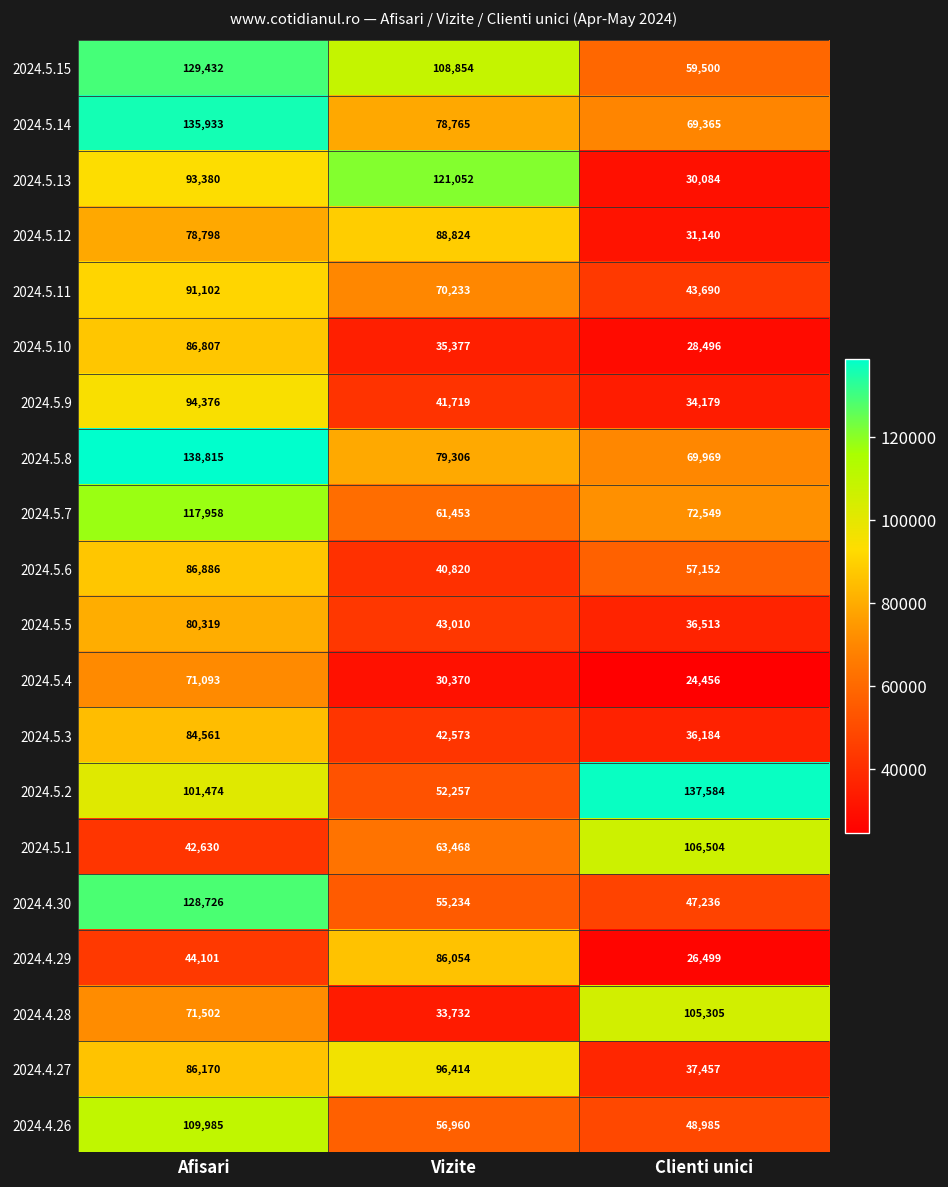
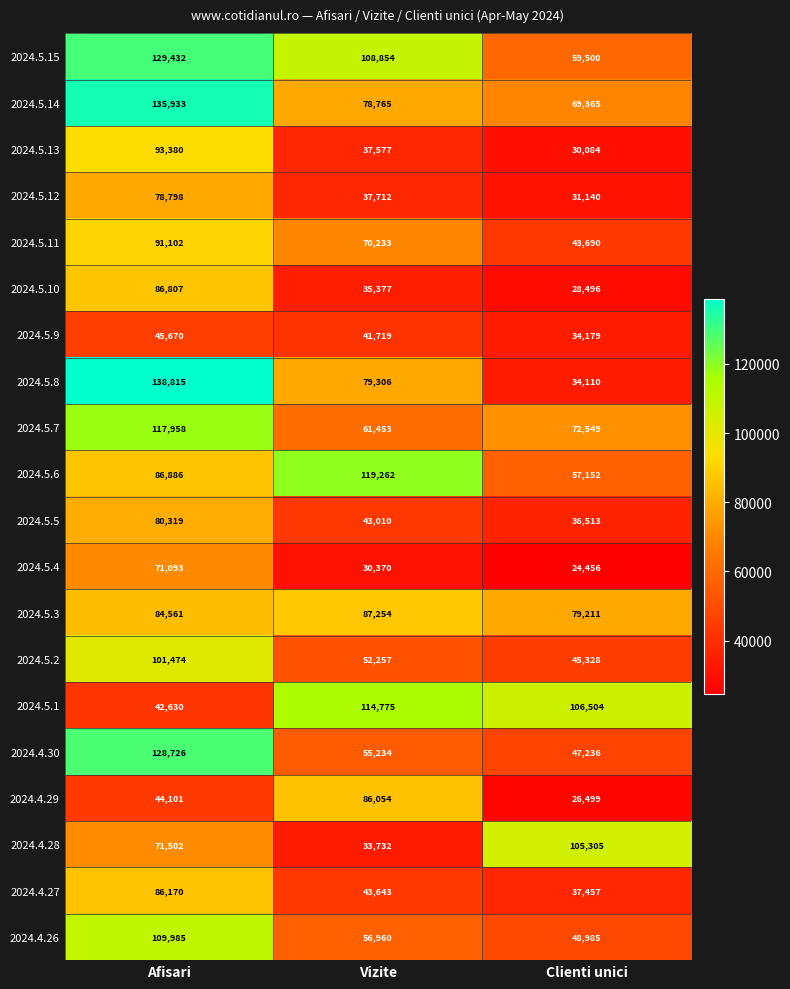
2024.5.13, Vizite: 121,052 -> 37,577
2024.5.12, Vizite: 88,824 -> 37,712
2024.5.9, Afisari: 94,376 -> 45,670
2024.5.8, Clienti unici: 69,969 -> 34,110
2024.5.6, Vizite: 40,820 -> 119,262
2024.5.3, Vizite: 42,573 -> 87,254
2024.5.3, Clienti unici: 36,184 -> 79,211
2024.5.2, Clienti unici: 137,584 -> 45,328
2024.5.1, Vizite: 63,468 -> 114,775
2024.4.27, Vizite: 96,414 -> 43,643
